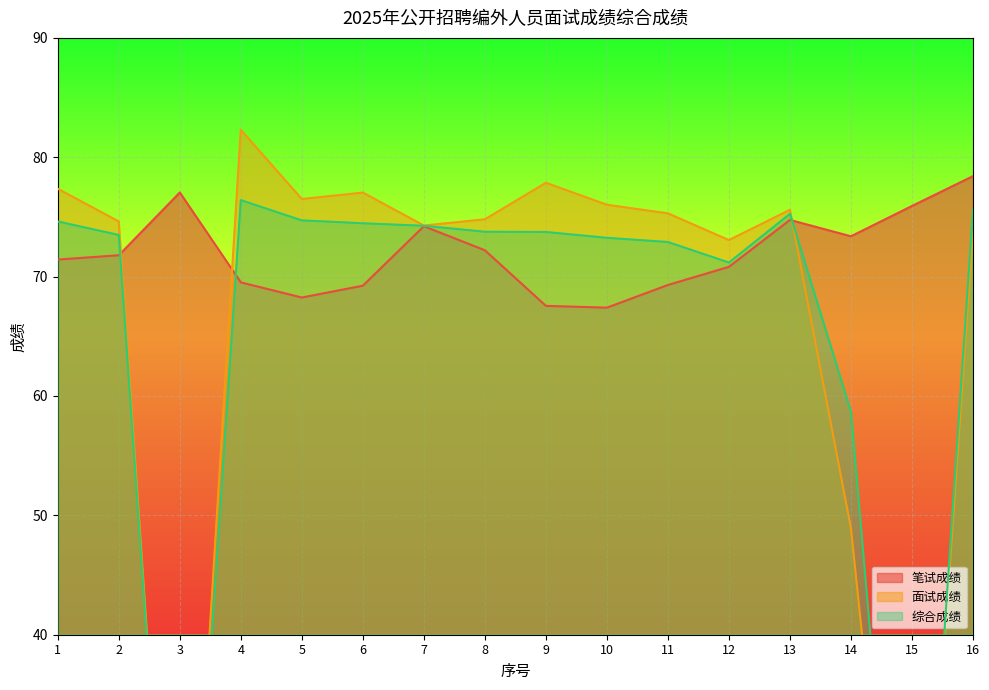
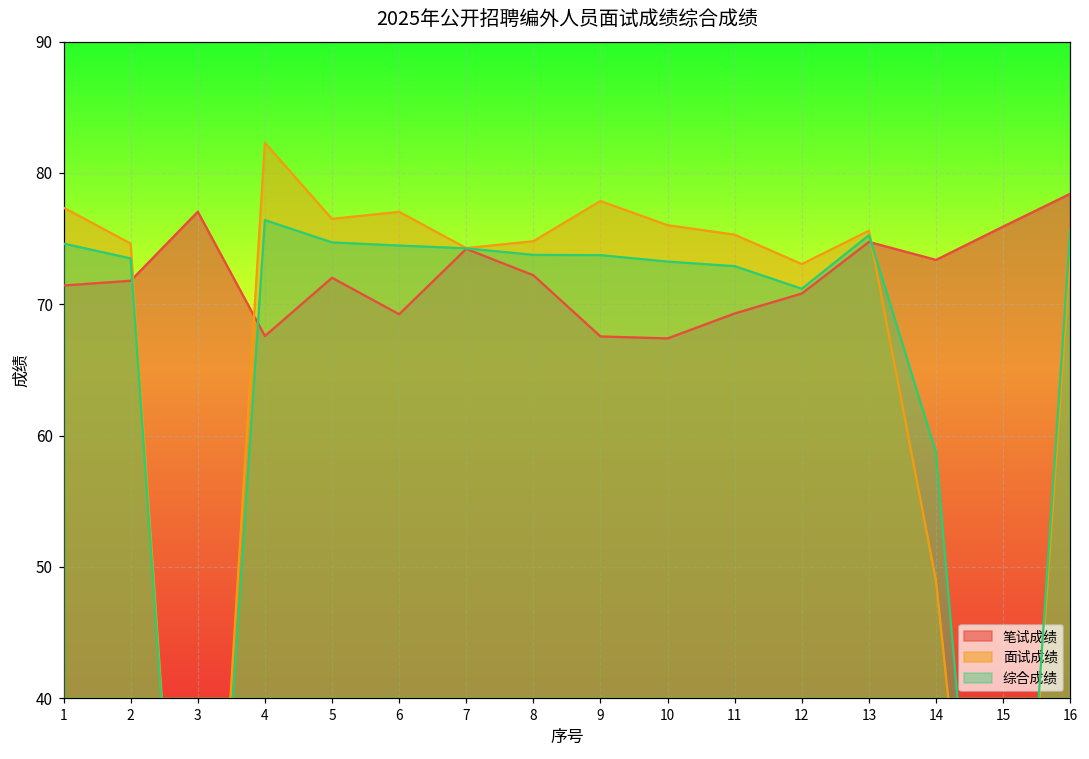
笔试成绩, 4: 69.5 -> 67.6
笔试成绩, 5: 68.3 -> 72.0
